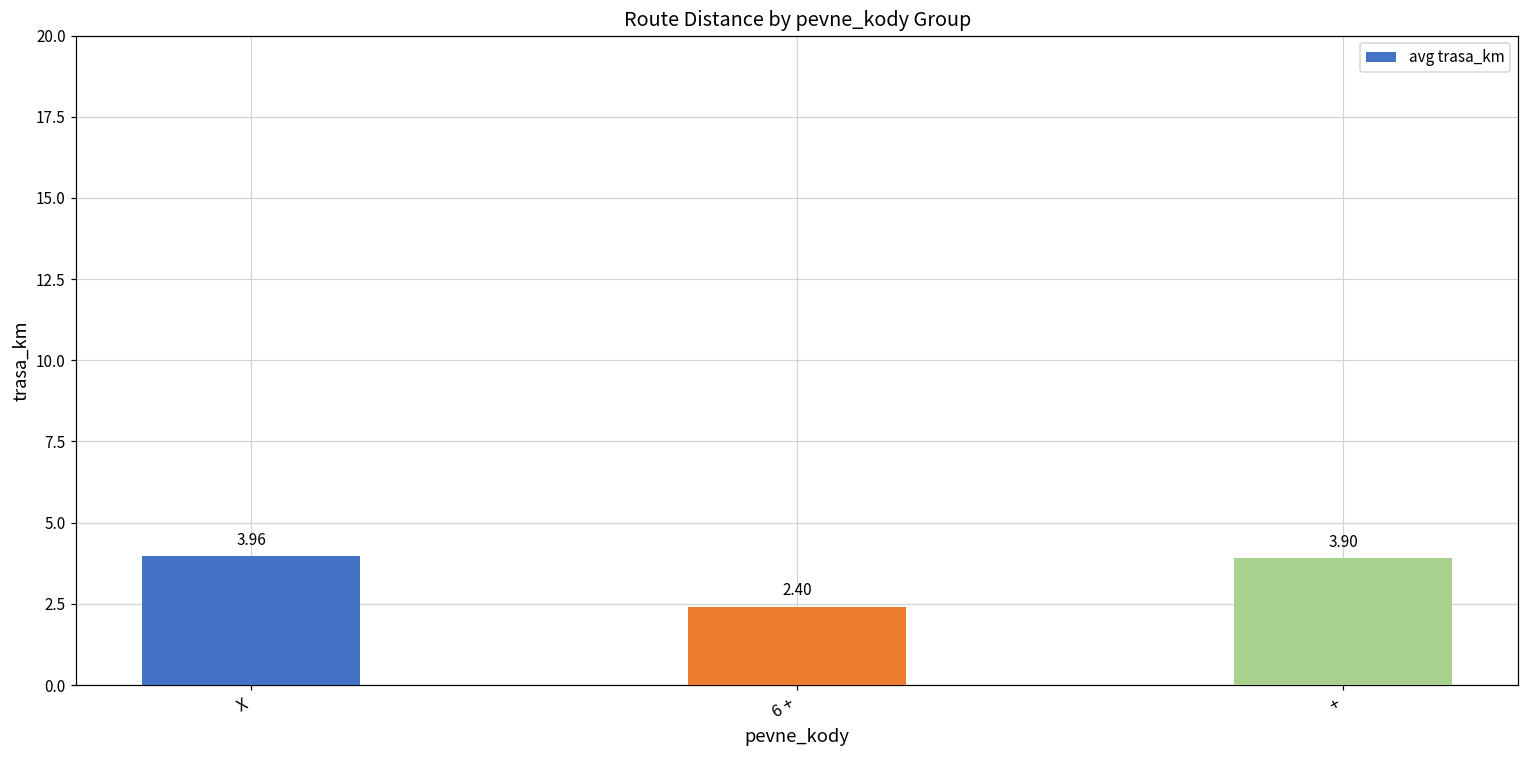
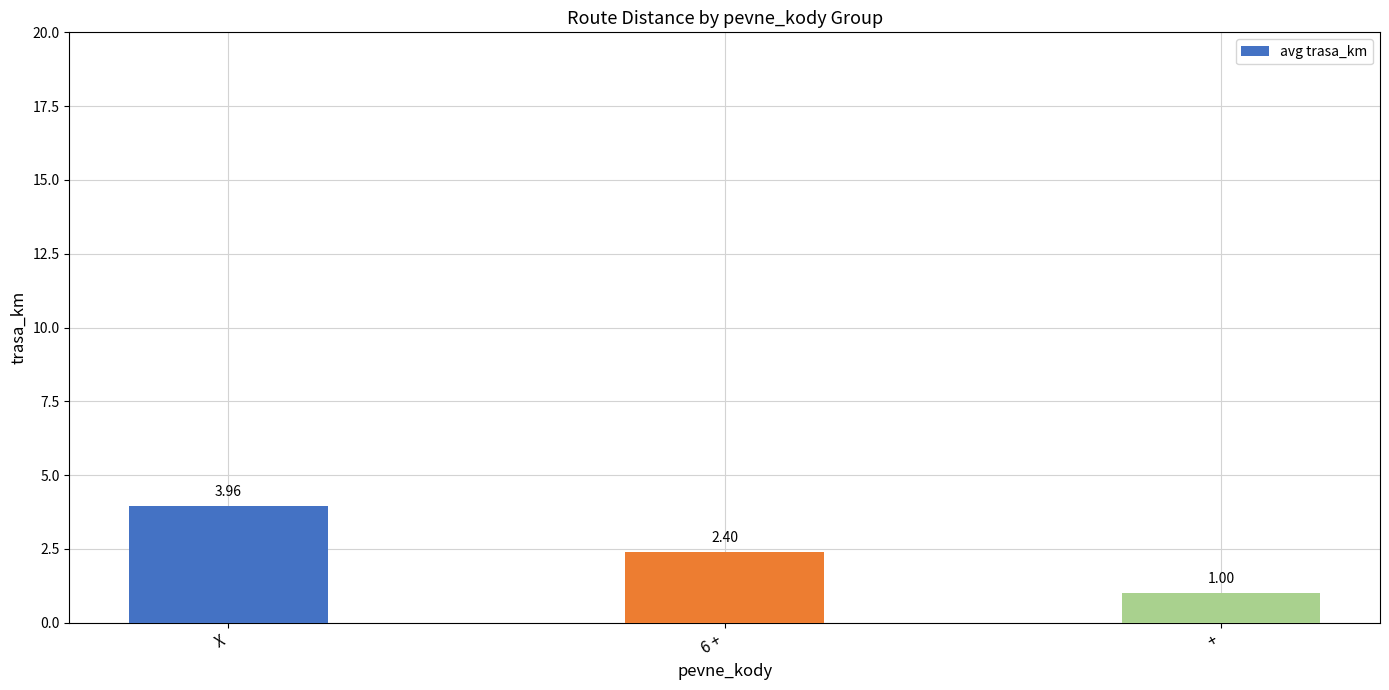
+: 3.90 -> 1.00
